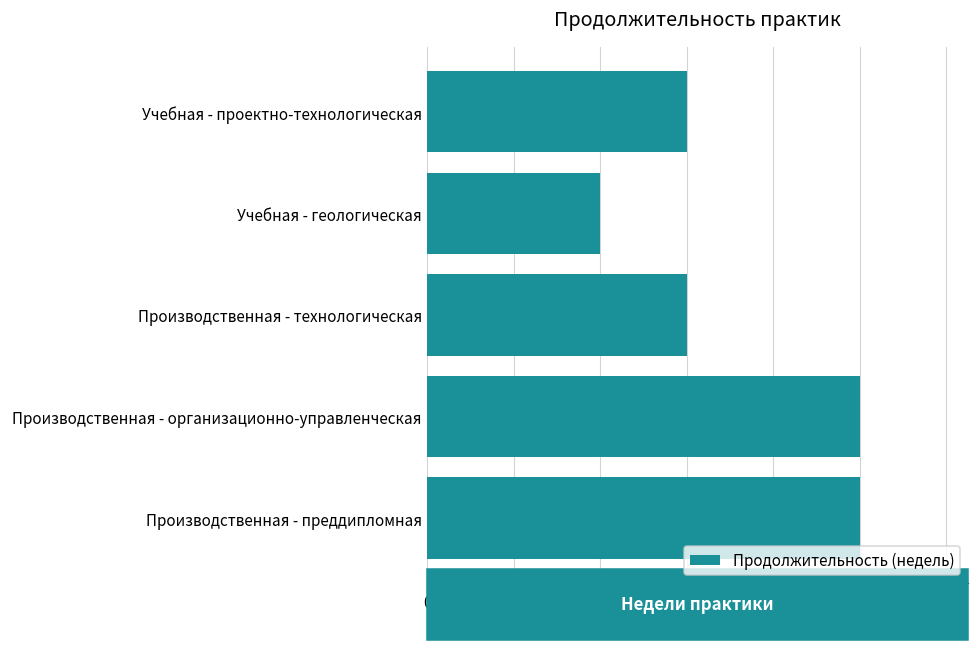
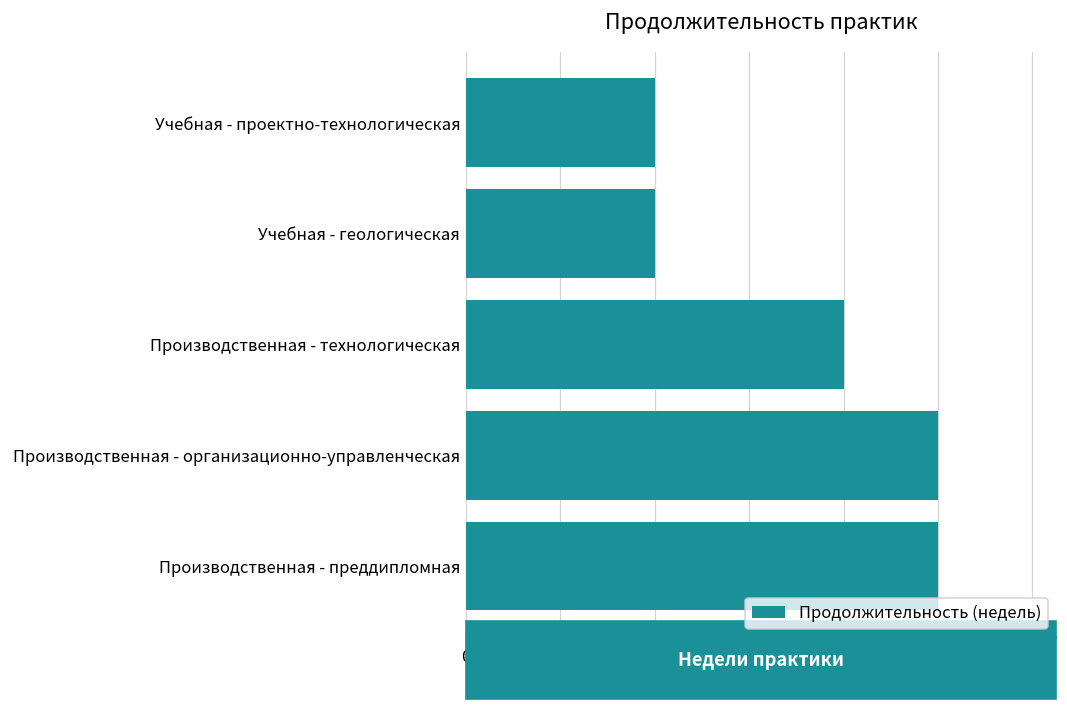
Учебная - проектно-технологическая: 3 -> 2
Производственная - технологическая: 3 -> 4
